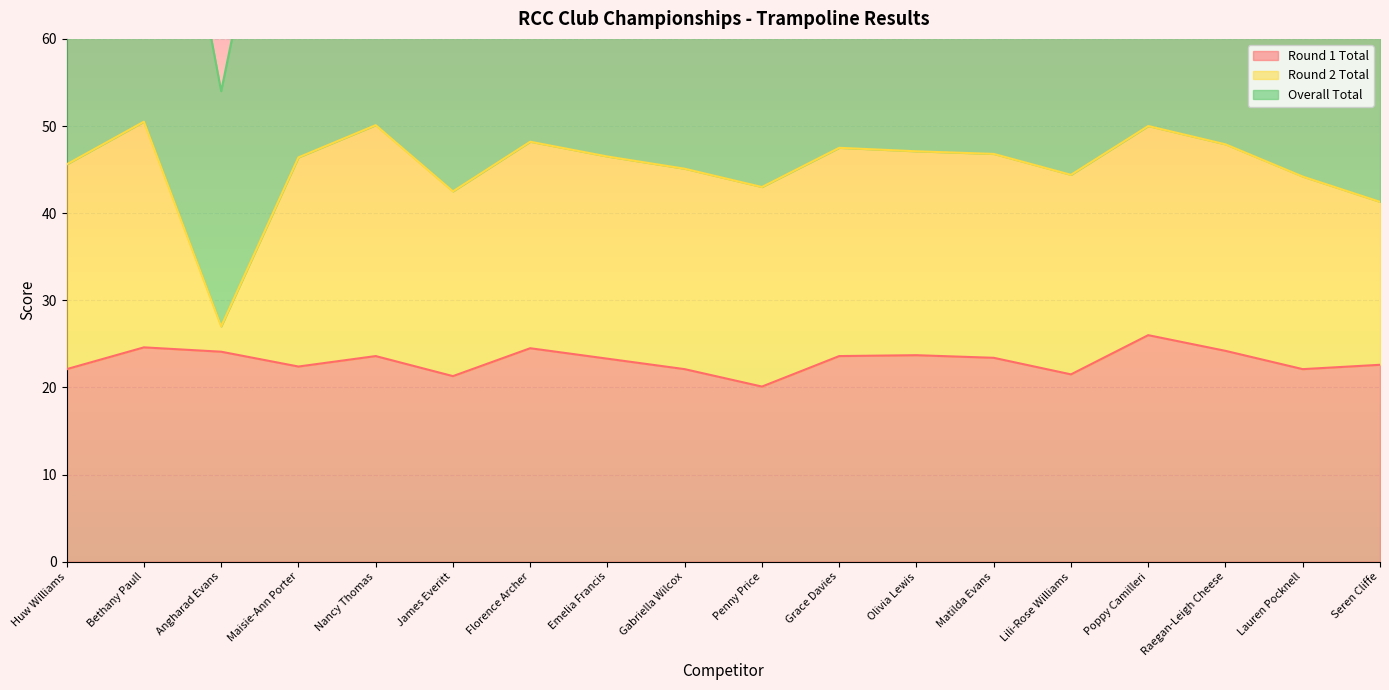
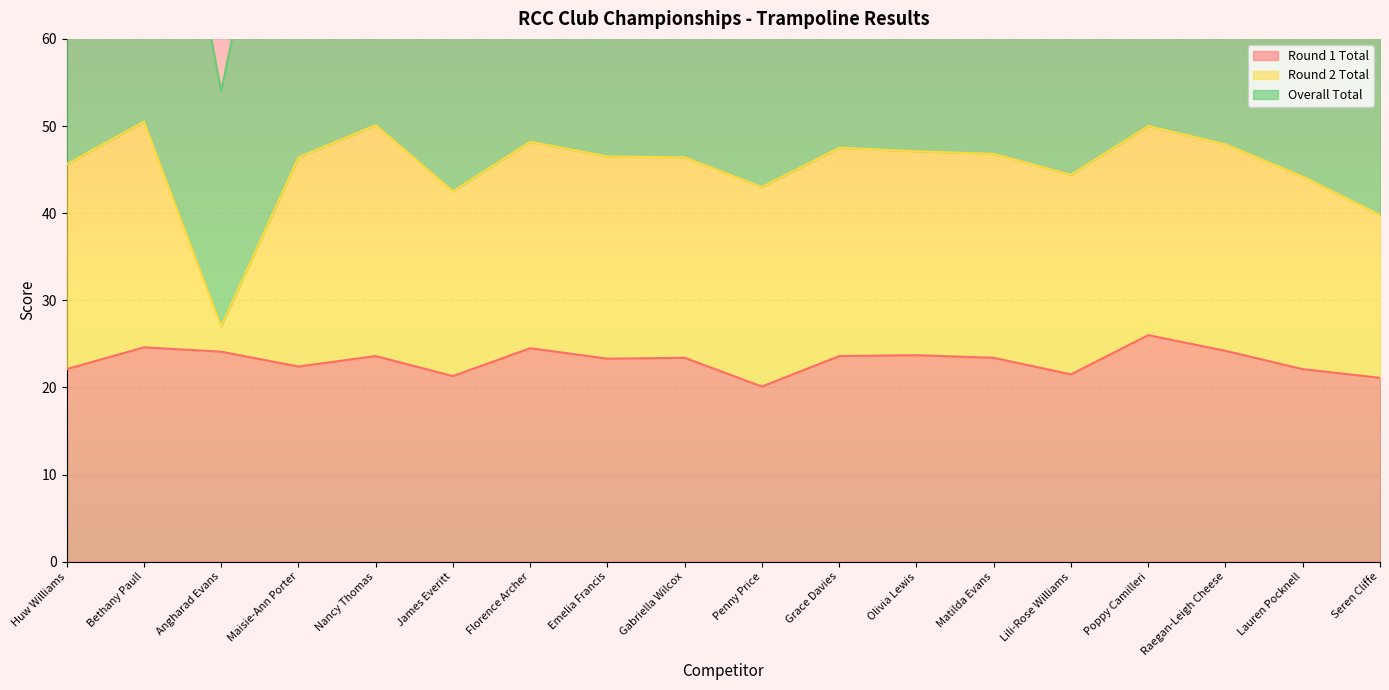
Round 1 Total, Gabriella Wilcox: 22 -> 23
Round 1 Total, Seren Cliffe: 23 -> 21
